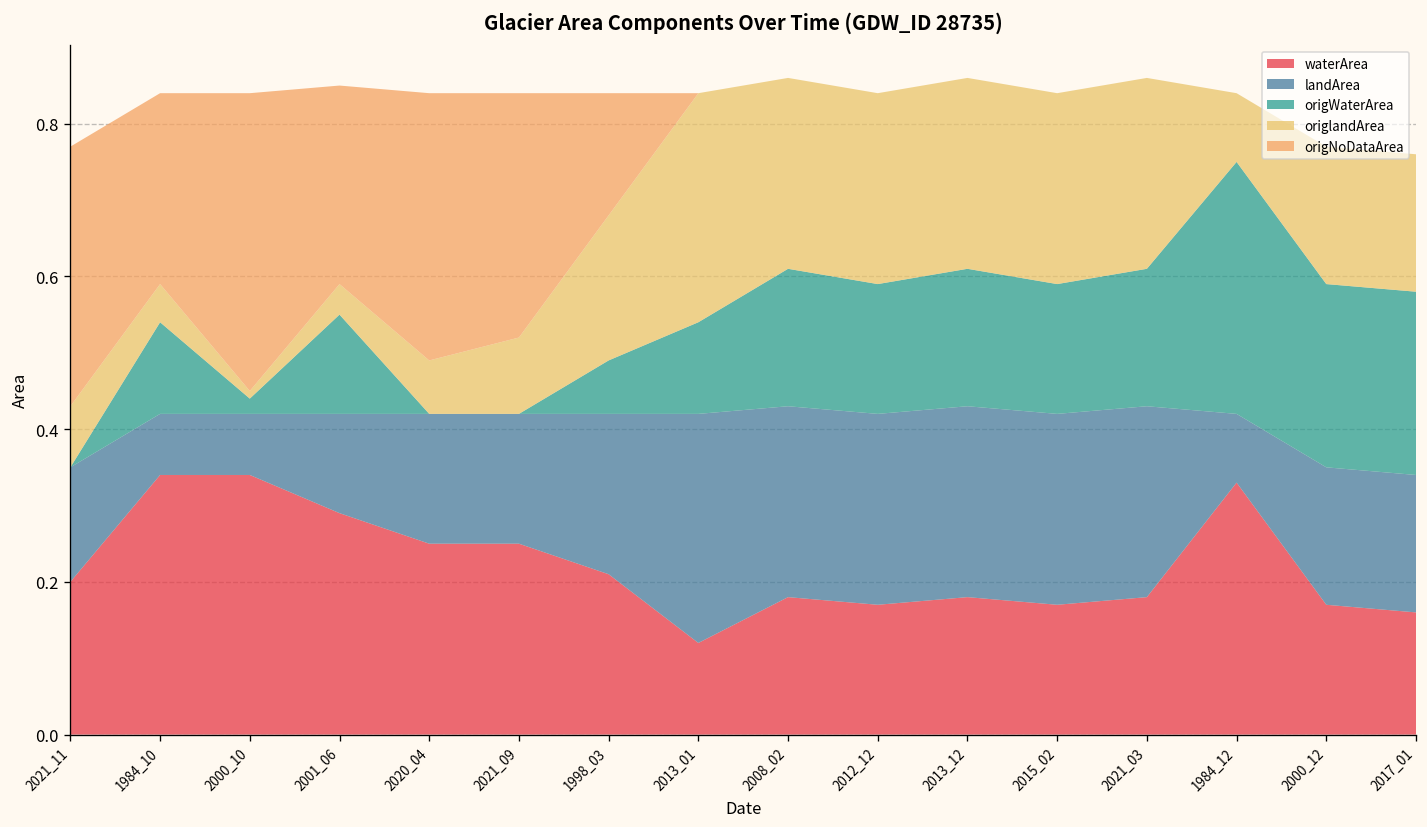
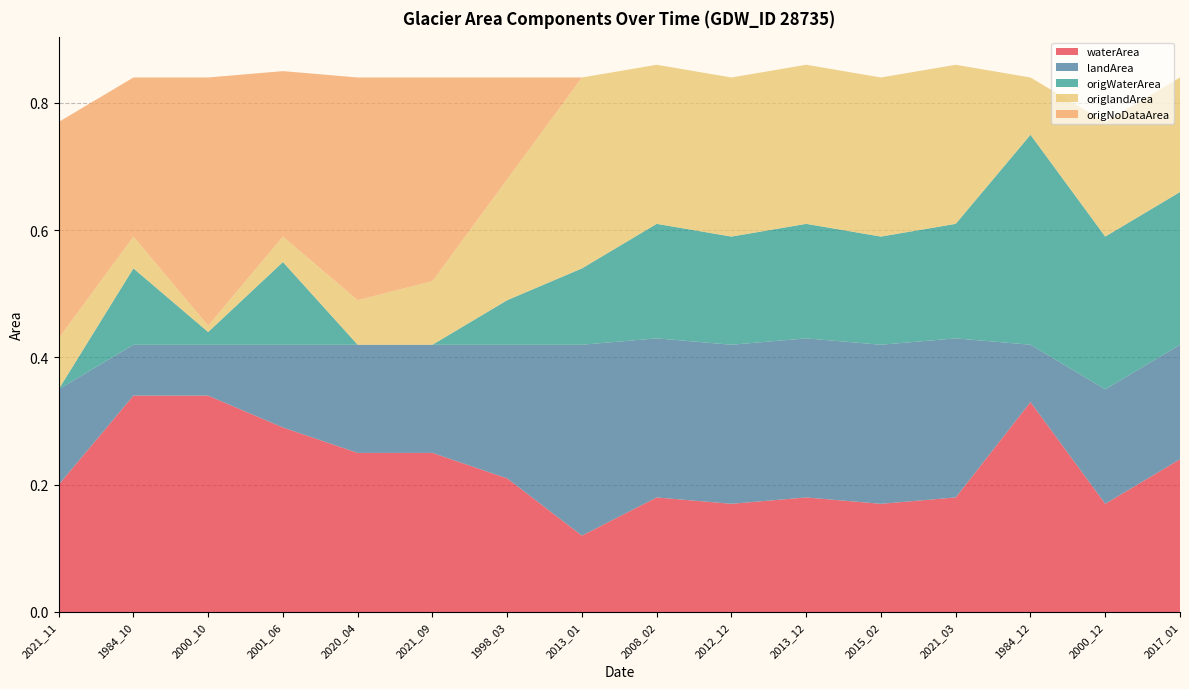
waterArea, 2017_01: 0.16 -> 0.24
